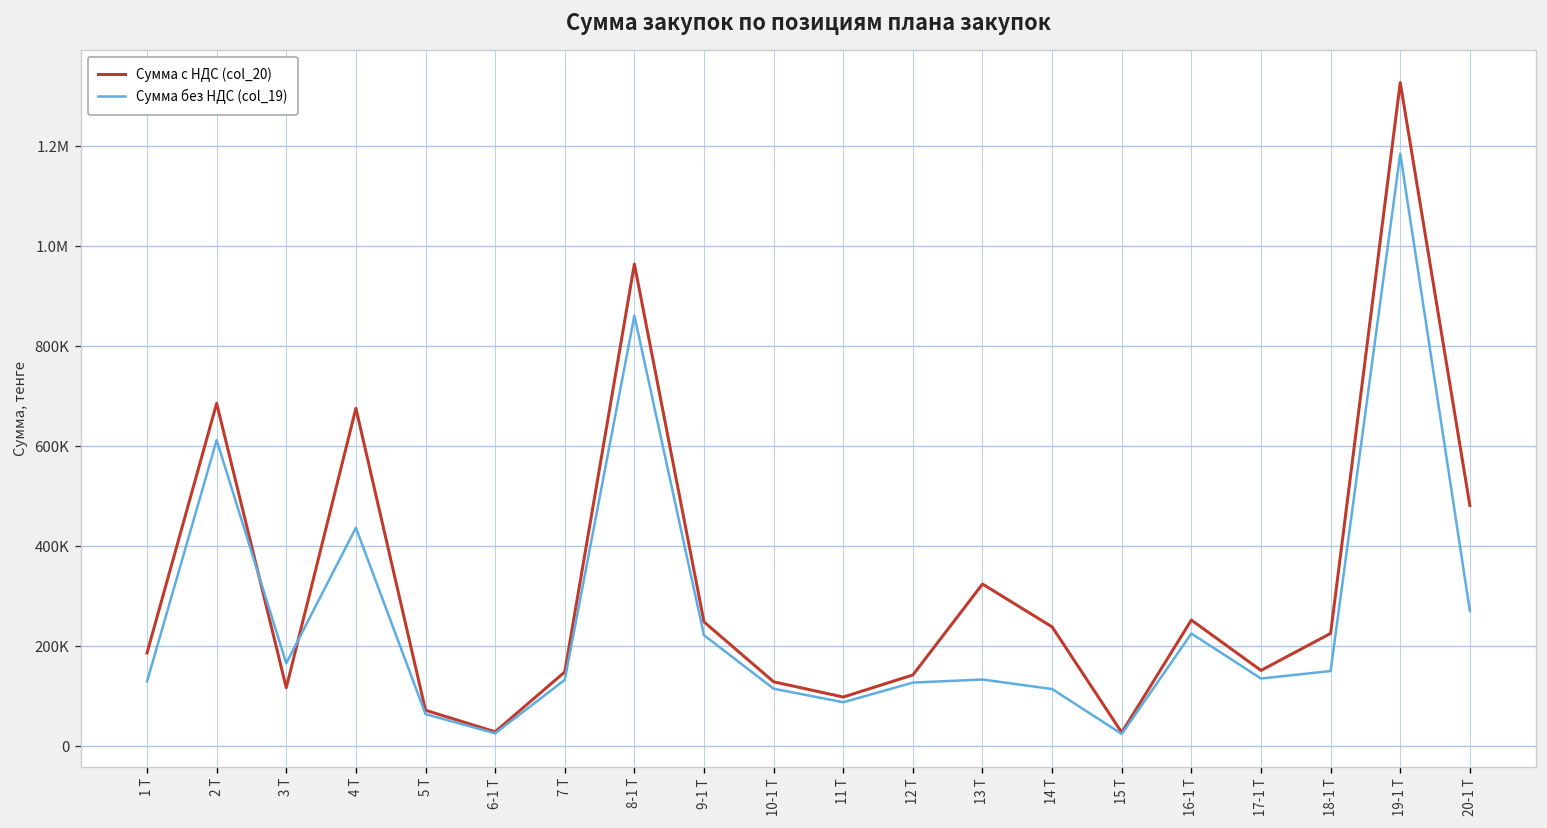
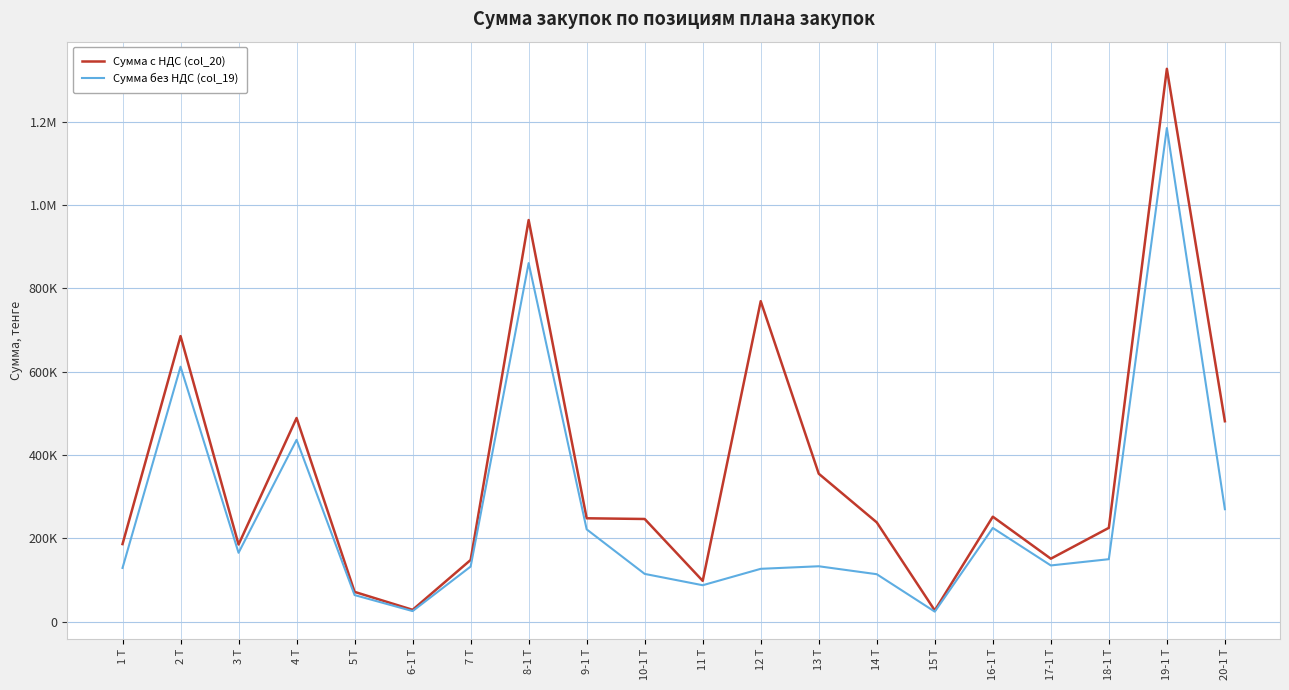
Сумма с НДС (col_20), 3 Т: 120000 -> 190000
Сумма с НДС (col_20), 4 Т: 680000 -> 490000
Сумма с НДС (col_20), 10-1 Т: 130000 -> 250000
Сумма с НДС (col_20), 12 Т: 140000 -> 770000
Сумма с НДС (col_20), 13 Т: 320000 -> 360000
